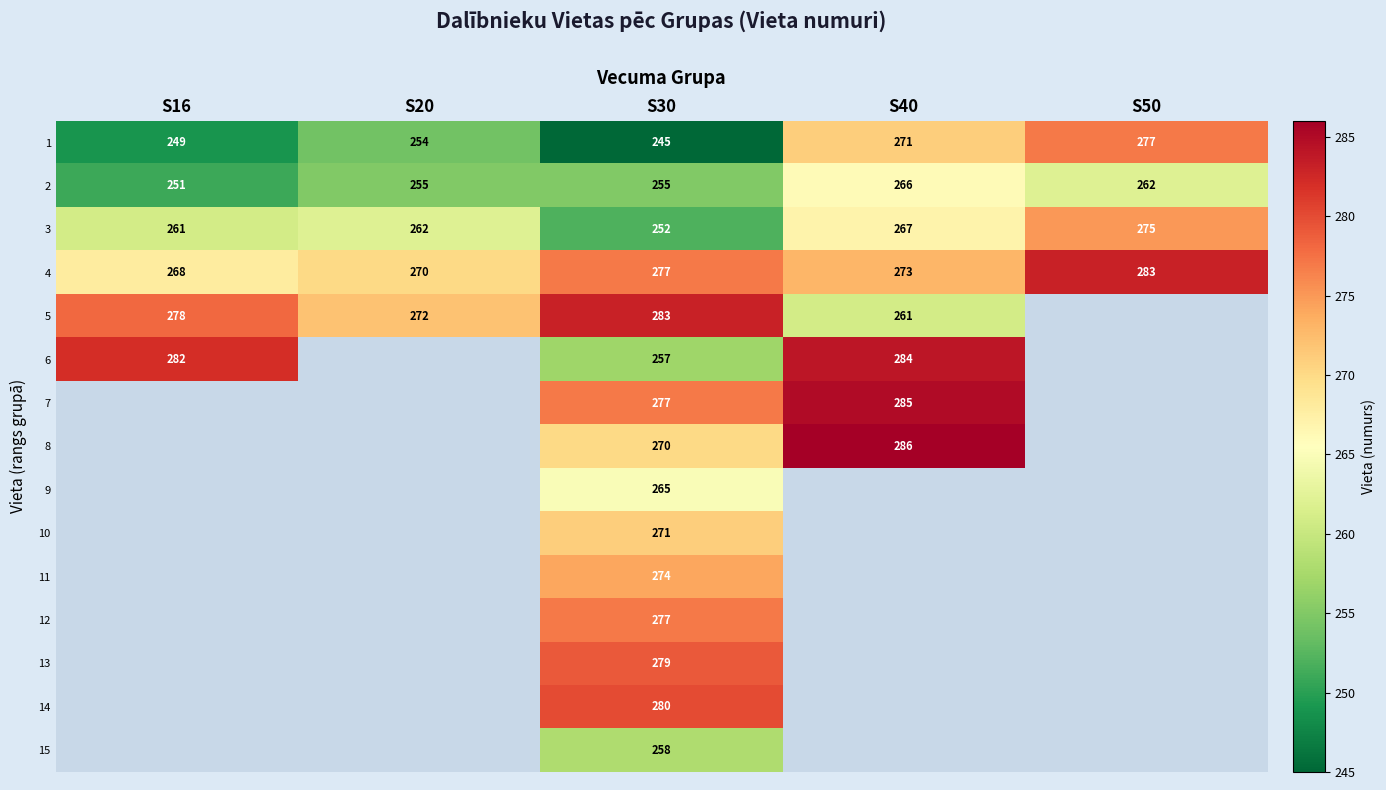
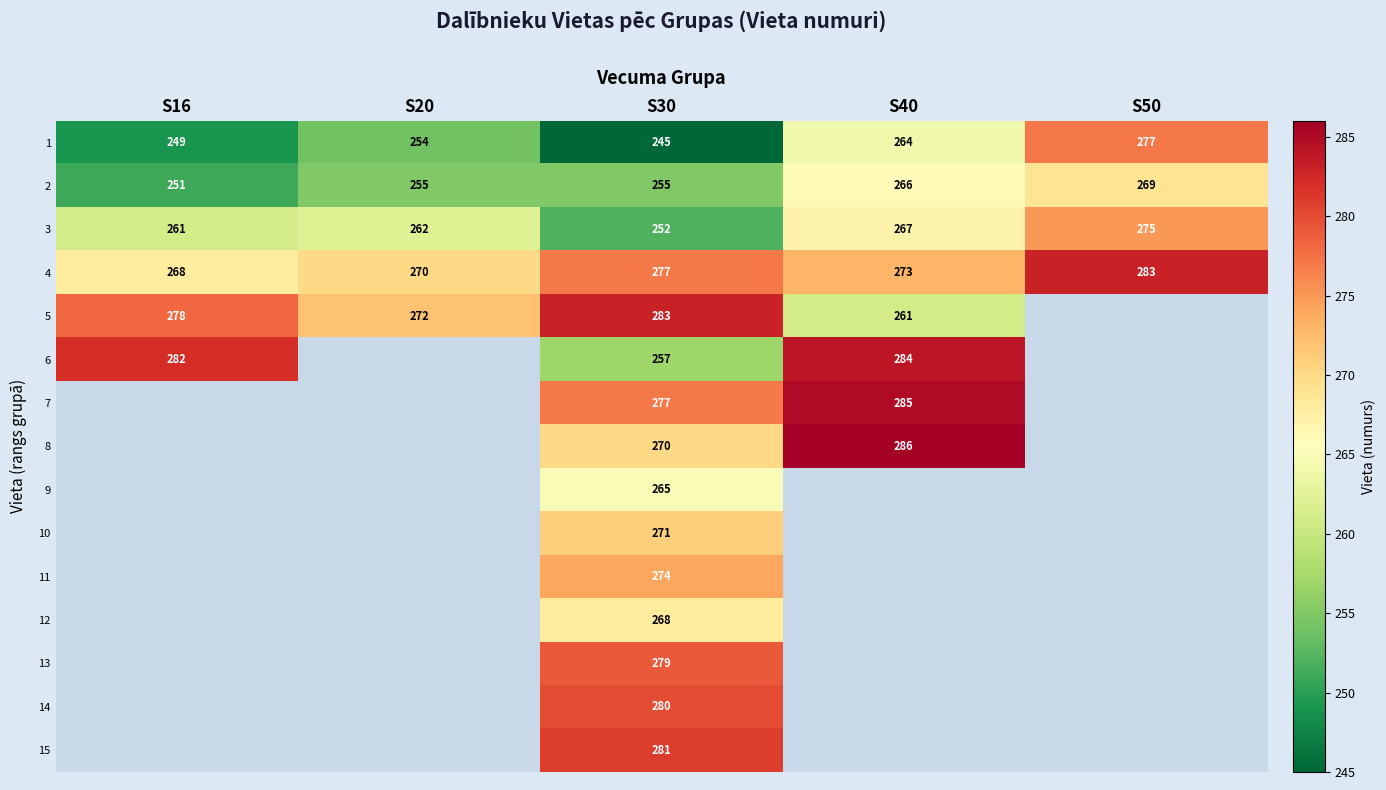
1, S40: 271 -> 264
2, S50: 262 -> 269
12, S30: 277 -> 268
15, S30: 258 -> 281
